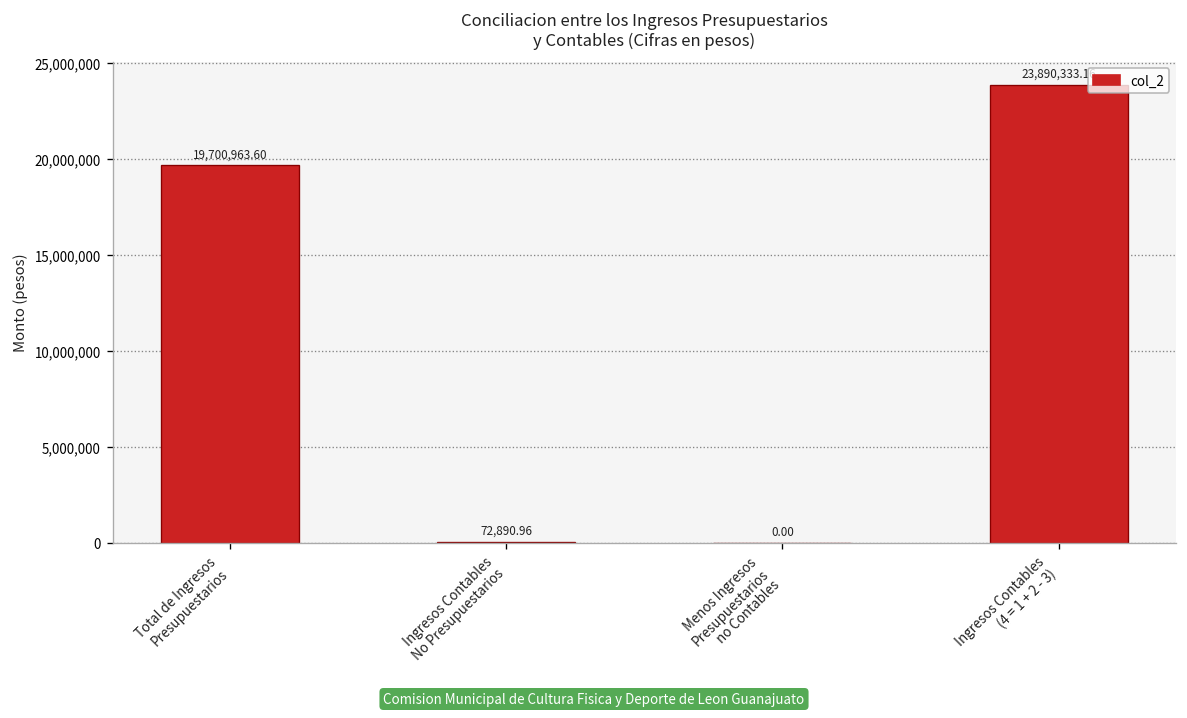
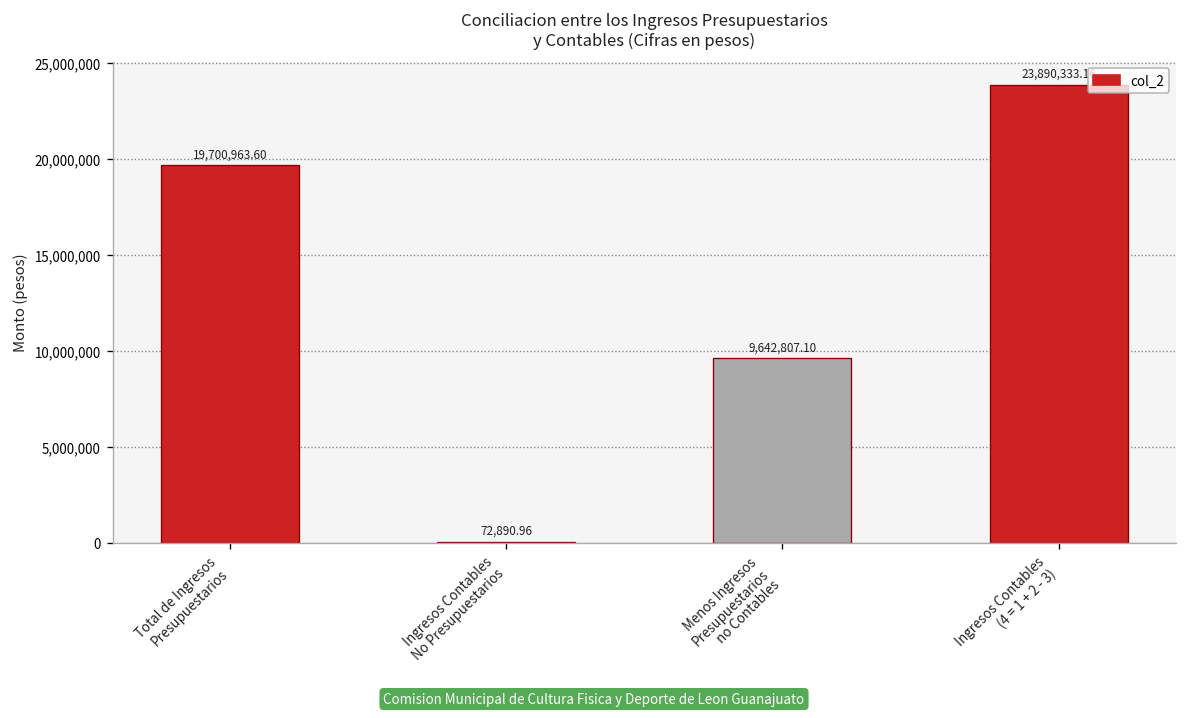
Menos Ingresos Presupuestarios no Contables: 0.00 -> 9,642,807.10
